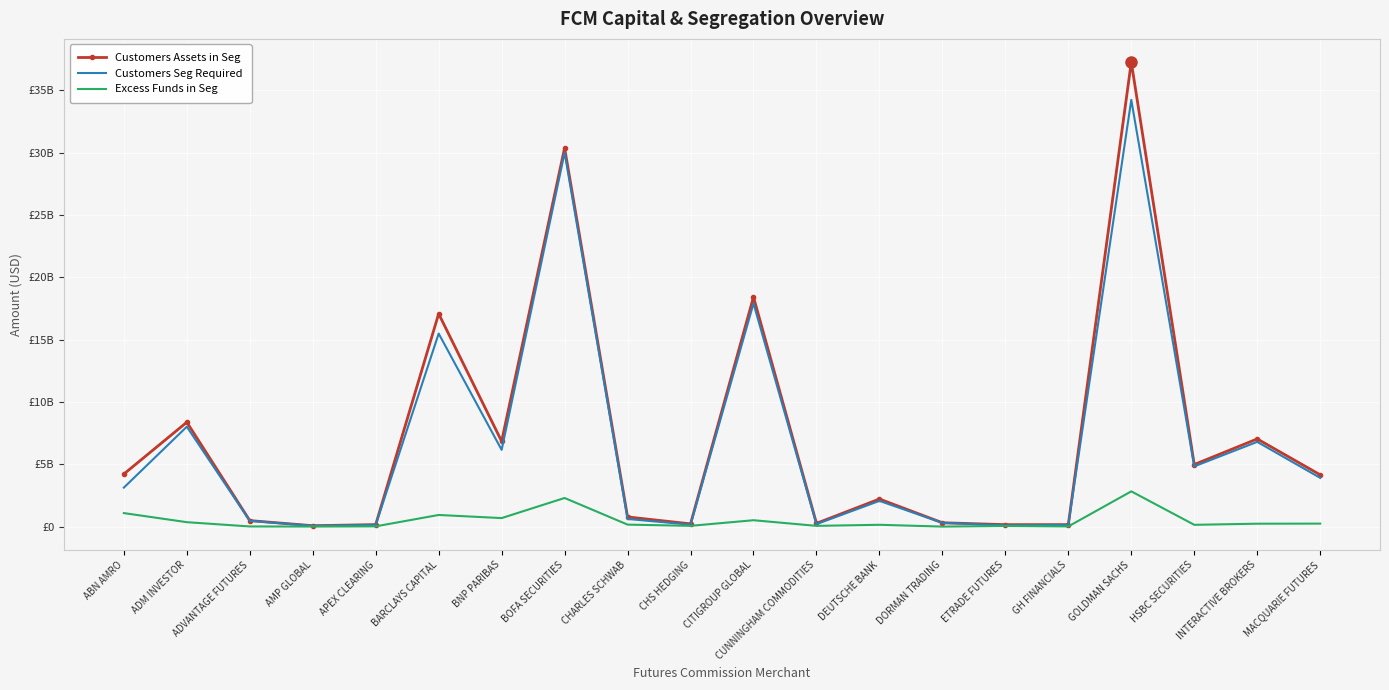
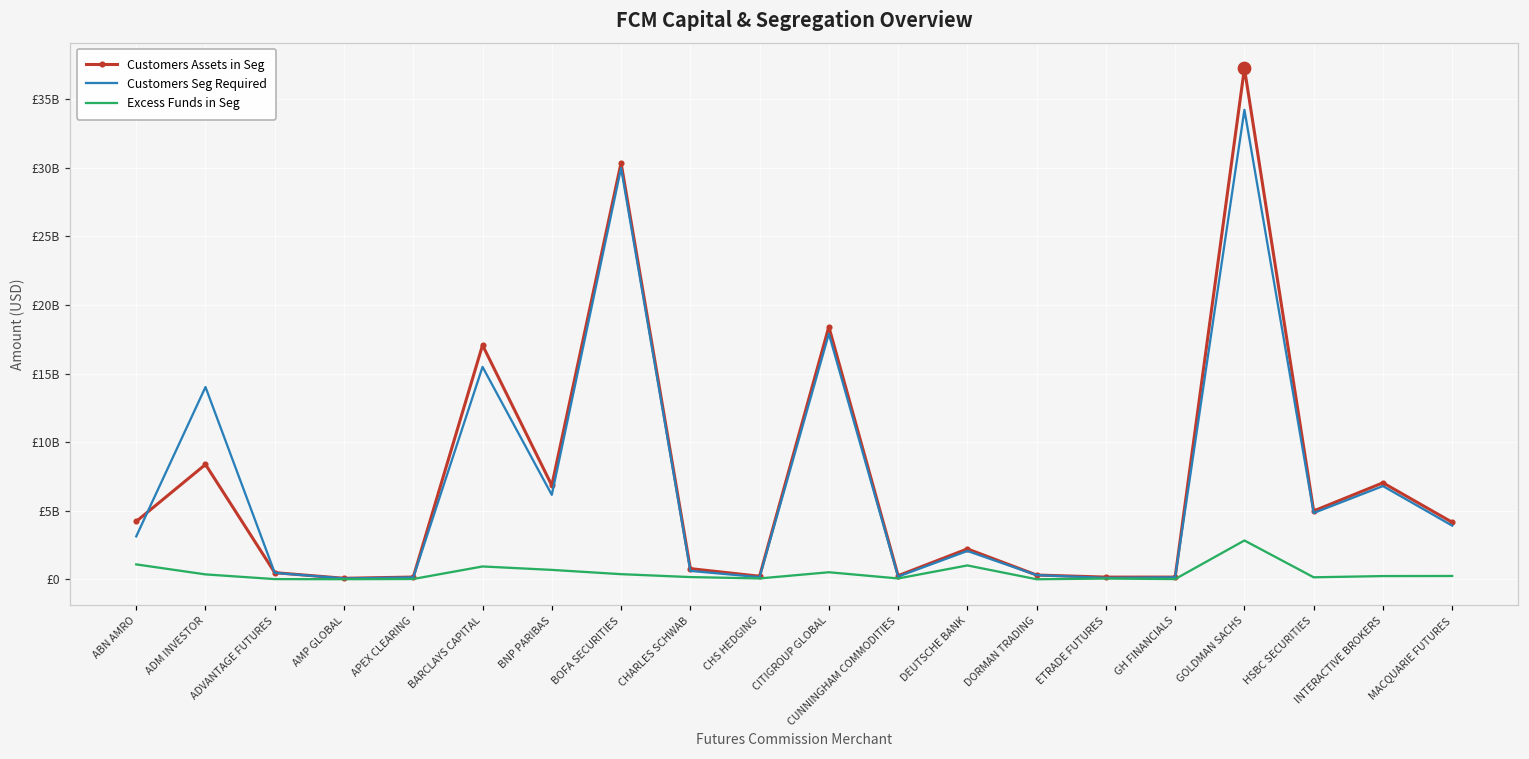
Customers Seg Required, ADM INVESTOR: £8000000000 -> £14000000000
Excess Funds in Seg, BOFA SECURITIES: £2300000000 -> £400000000
Excess Funds in Seg, DEUTSCHE BANK: £200000000 -> £1000000000
